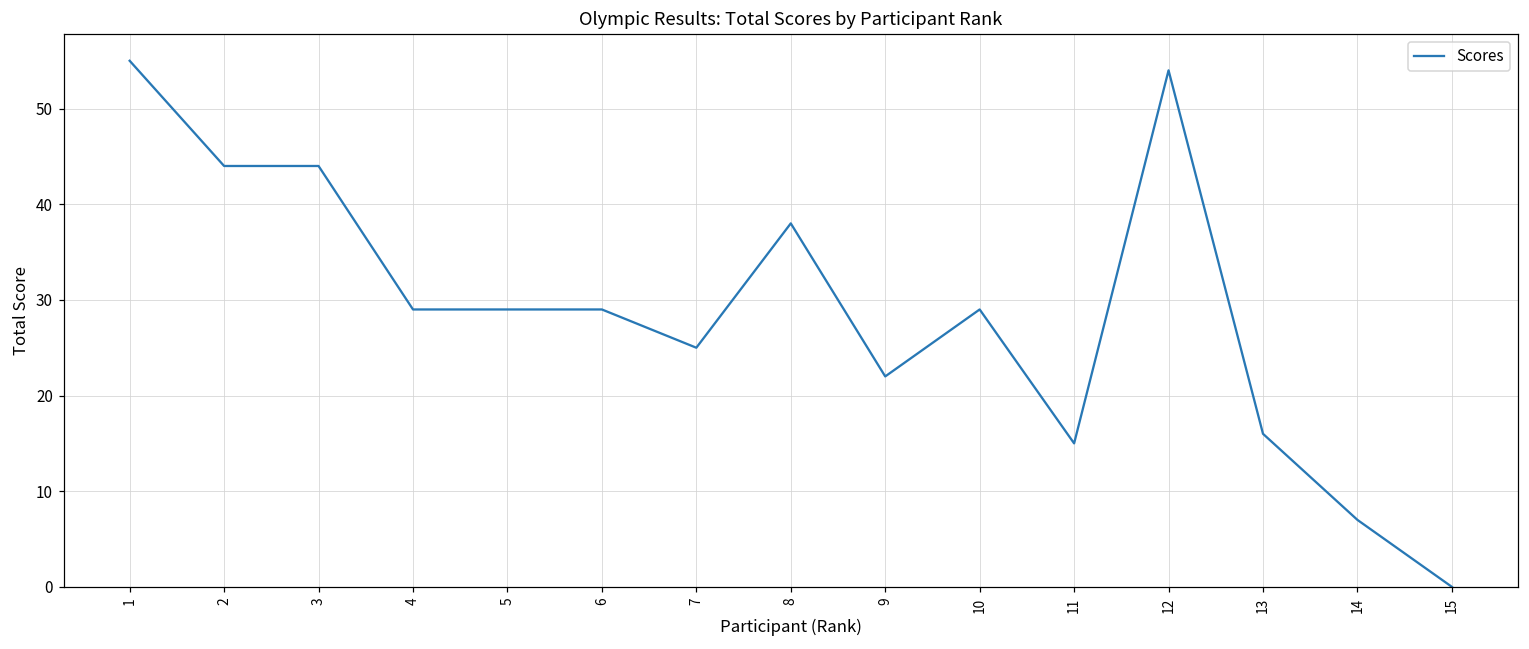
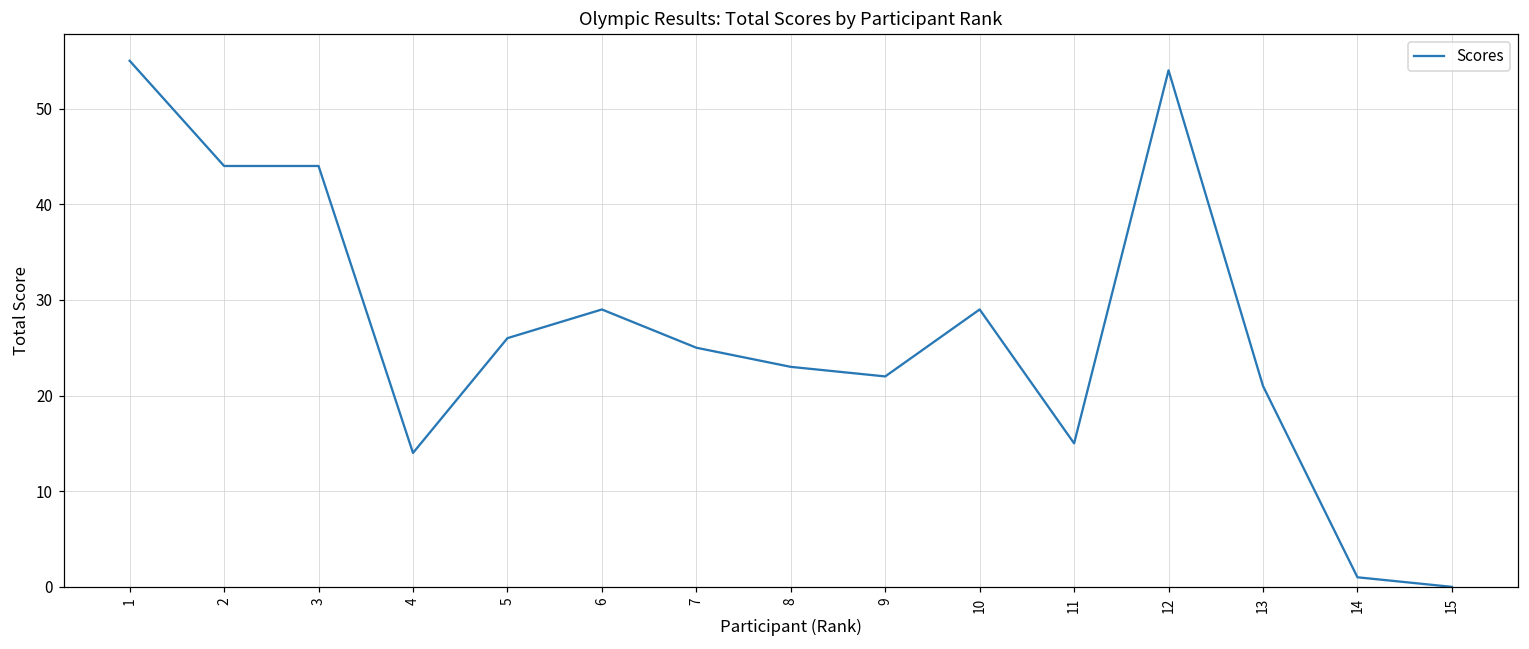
4: 29 -> 14
5: 29 -> 26
8: 38 -> 23
13: 16 -> 21
14: 7 -> 1
